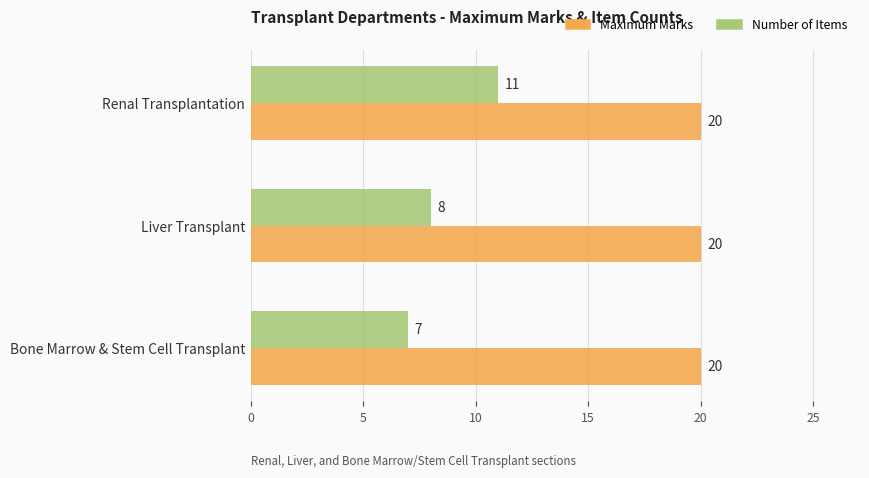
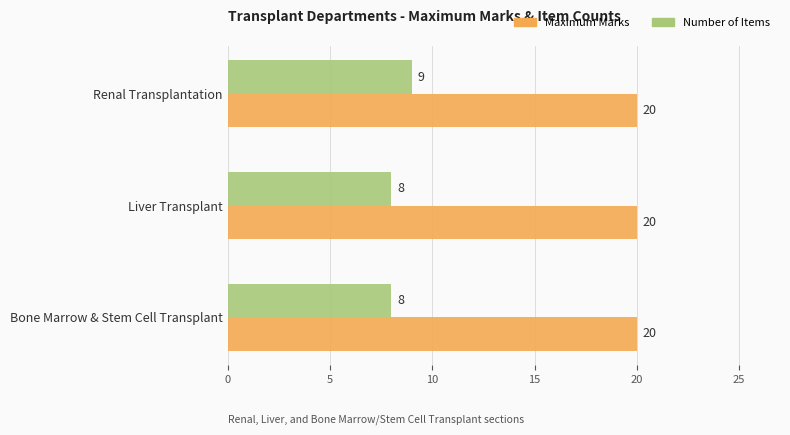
Number of Items, Renal Transplantation: 11 -> 9
Number of Items, Bone Marrow & Stem Cell Transplant: 7 -> 8
